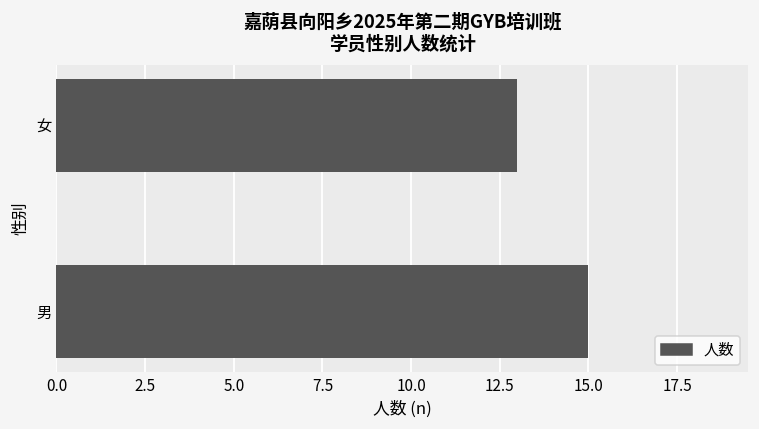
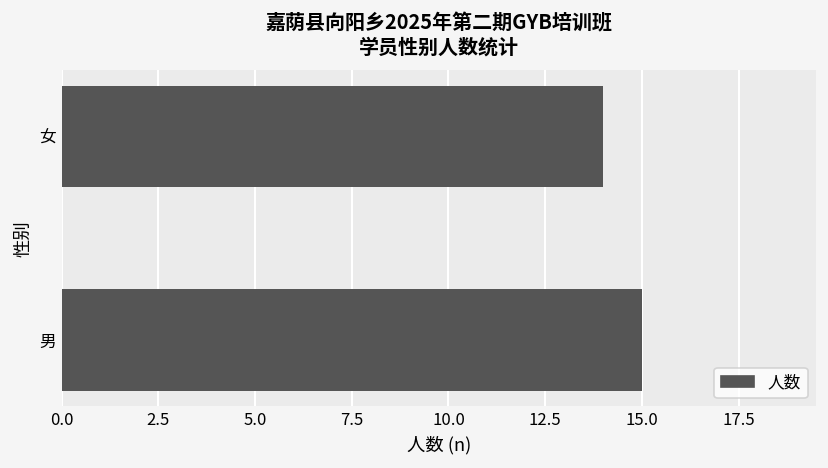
女: 13 -> 14
